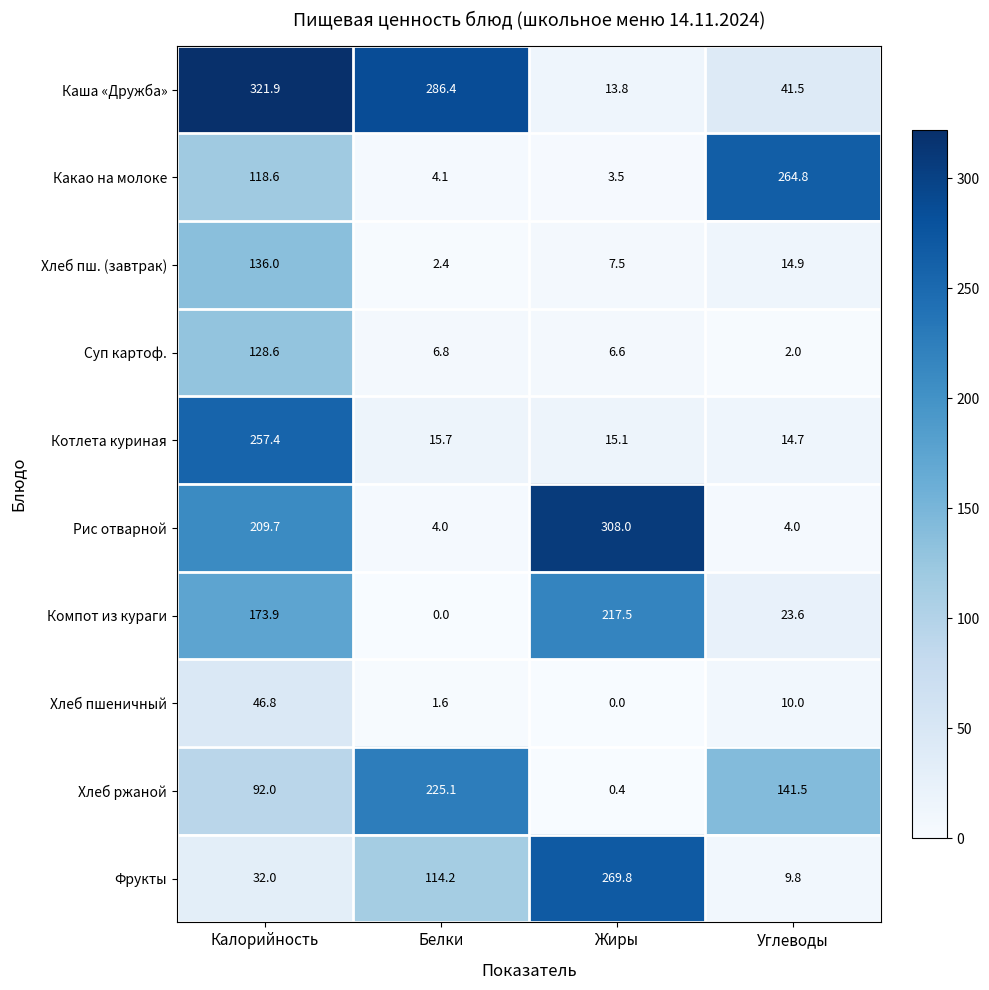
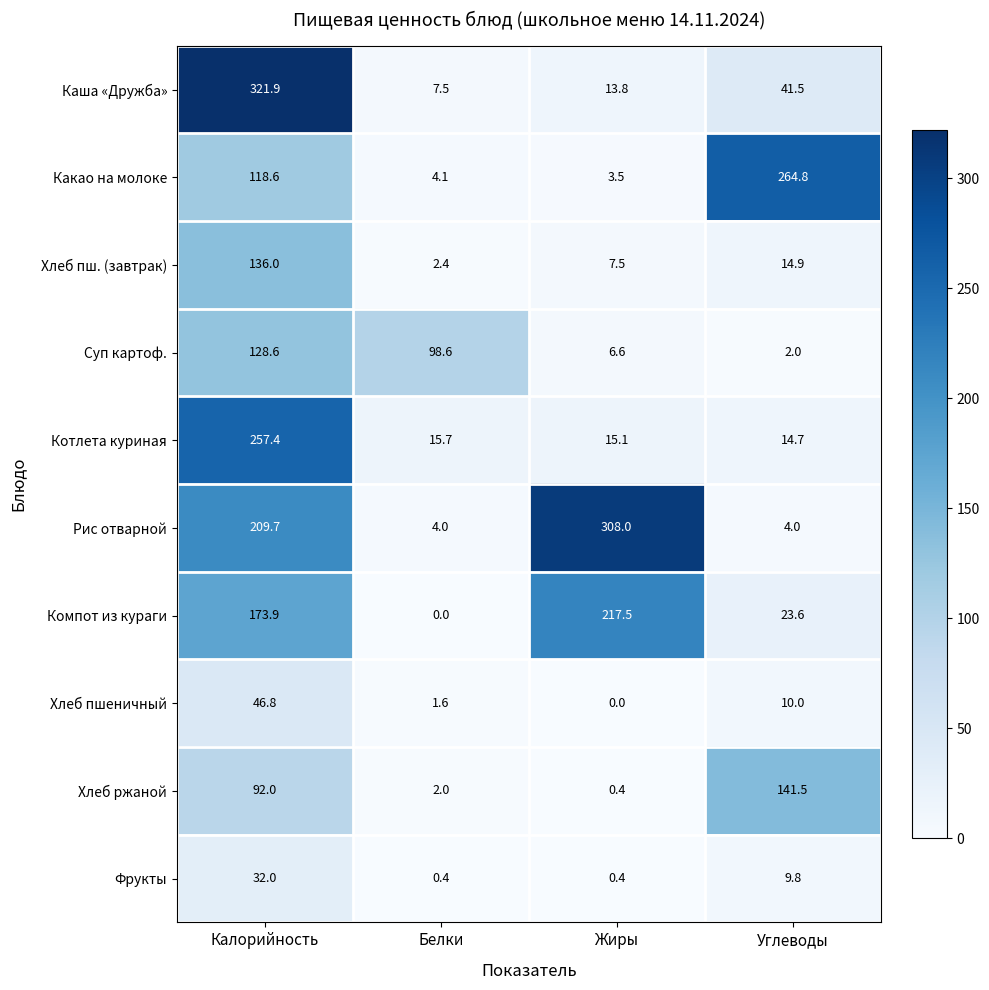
Каша «Дружба», Белки: 286.4 -> 7.5
Суп картоф., Белки: 6.8 -> 98.6
Хлеб ржаной, Белки: 225.1 -> 2.0
Фрукты, Белки: 114.2 -> 0.4
Фрукты, Жиры: 269.8 -> 0.4
